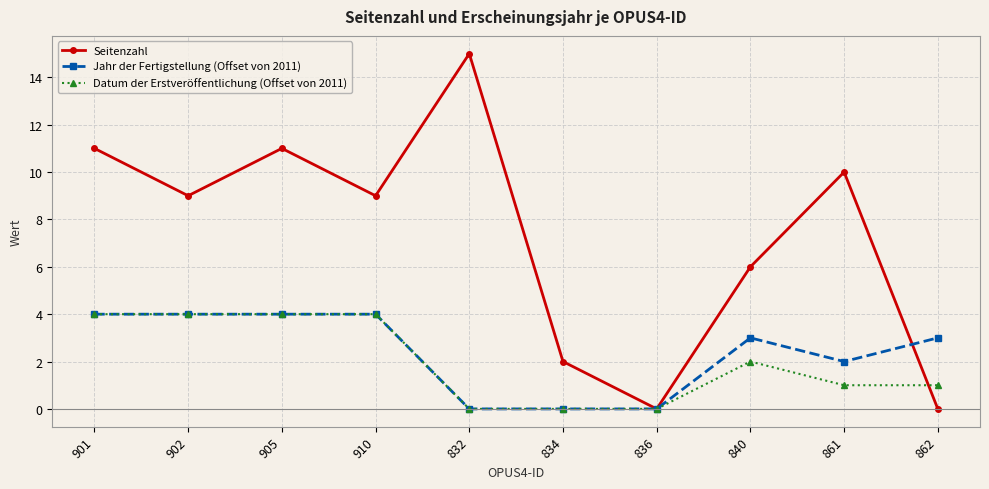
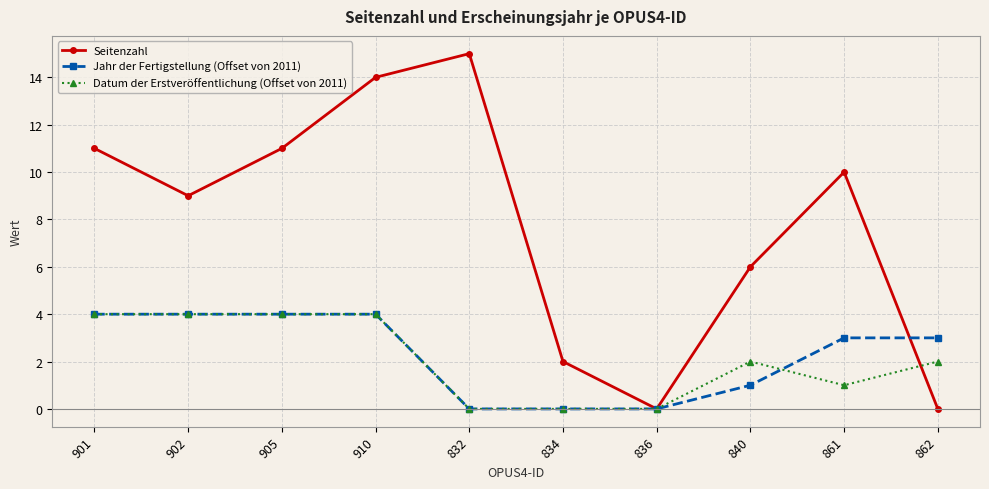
Seitenzahl, 910: 9 -> 14
Jahr der Fertigstellung (Offset von 2011), 840: 3.0 -> 1.0
Jahr der Fertigstellung (Offset von 2011), 861: 2.0 -> 3.0
Datum der Erstveröffentlichung (Offset von 2011), 862: 1.0 -> 2.0
